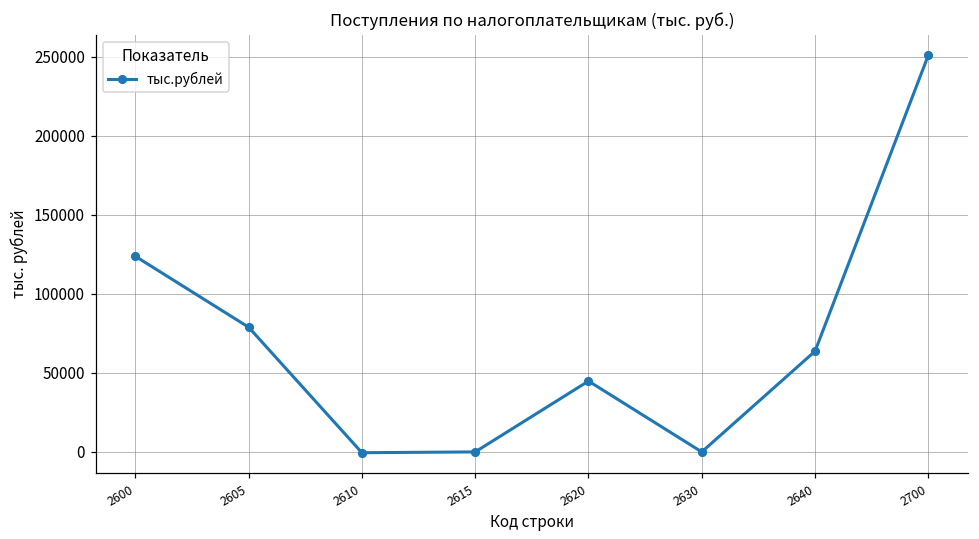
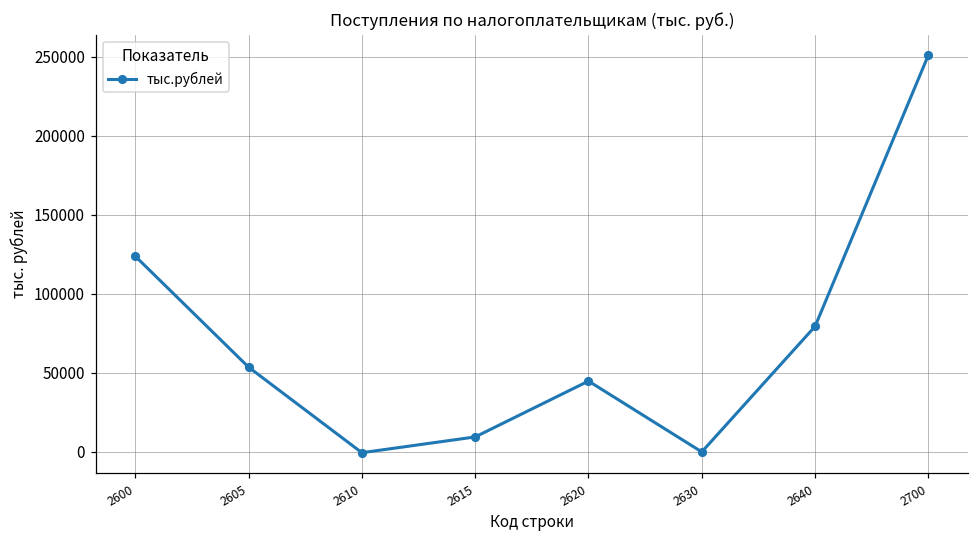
2605: 79000 -> 54000
2615: 0 -> 9000
2640: 64000 -> 79000
